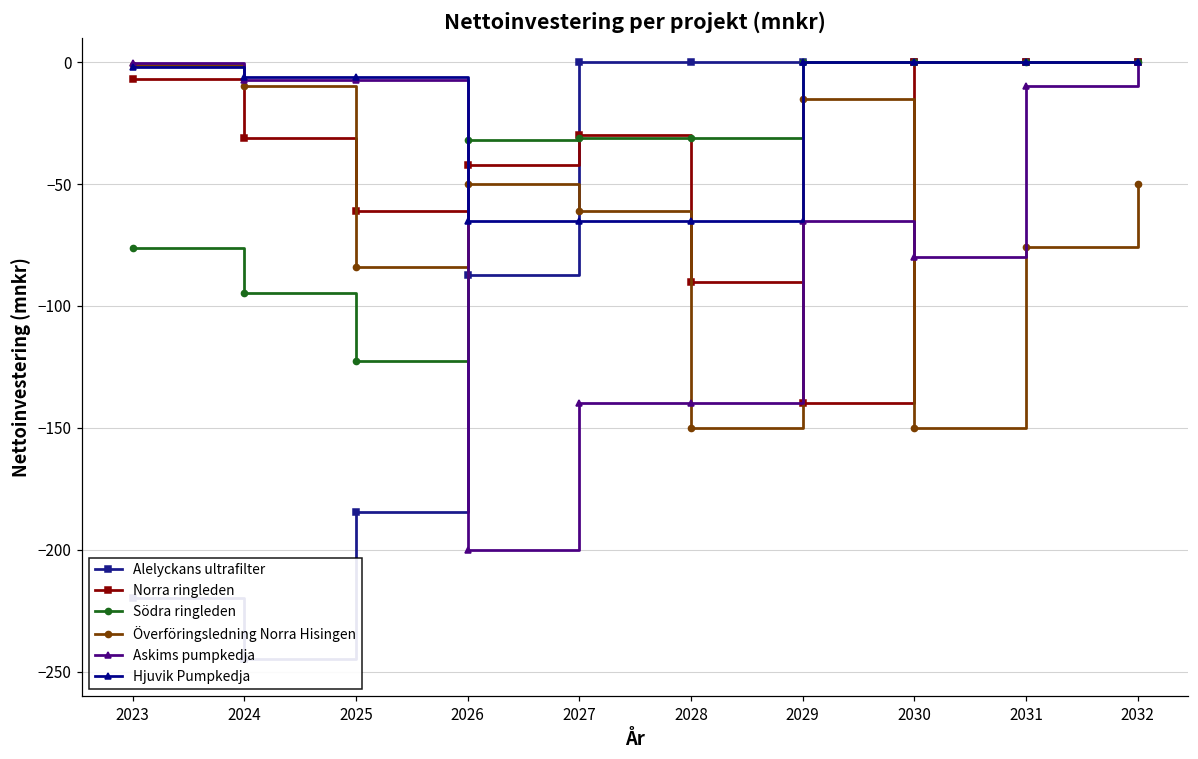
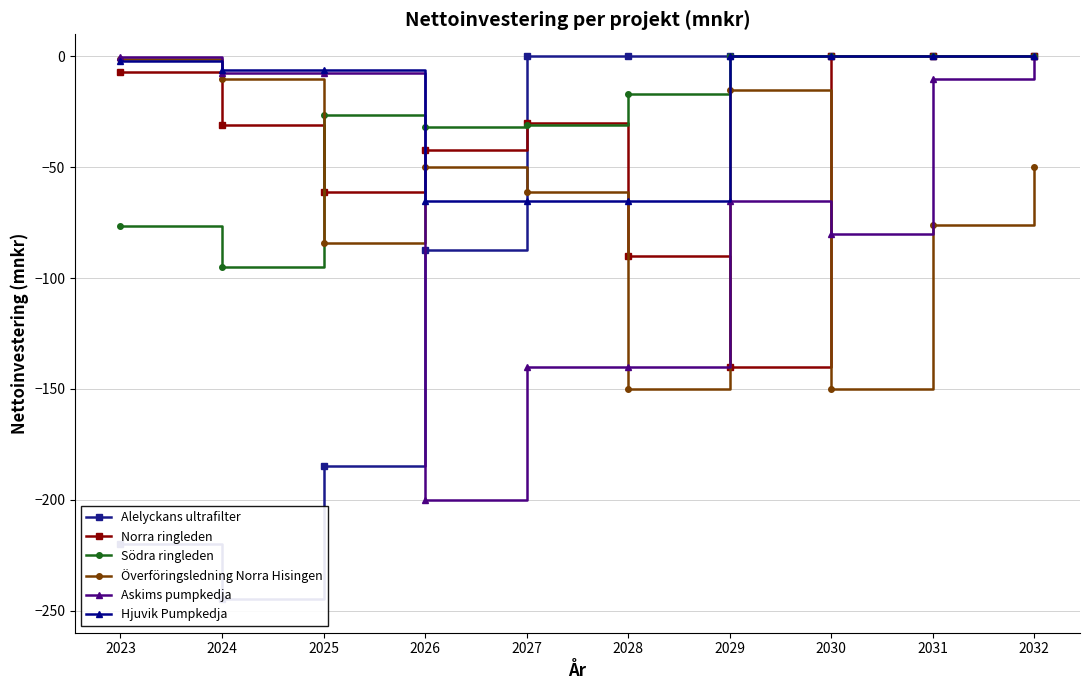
Södra ringleden, 2025: -123 -> -27
Södra ringleden, 2028: -31 -> -17
